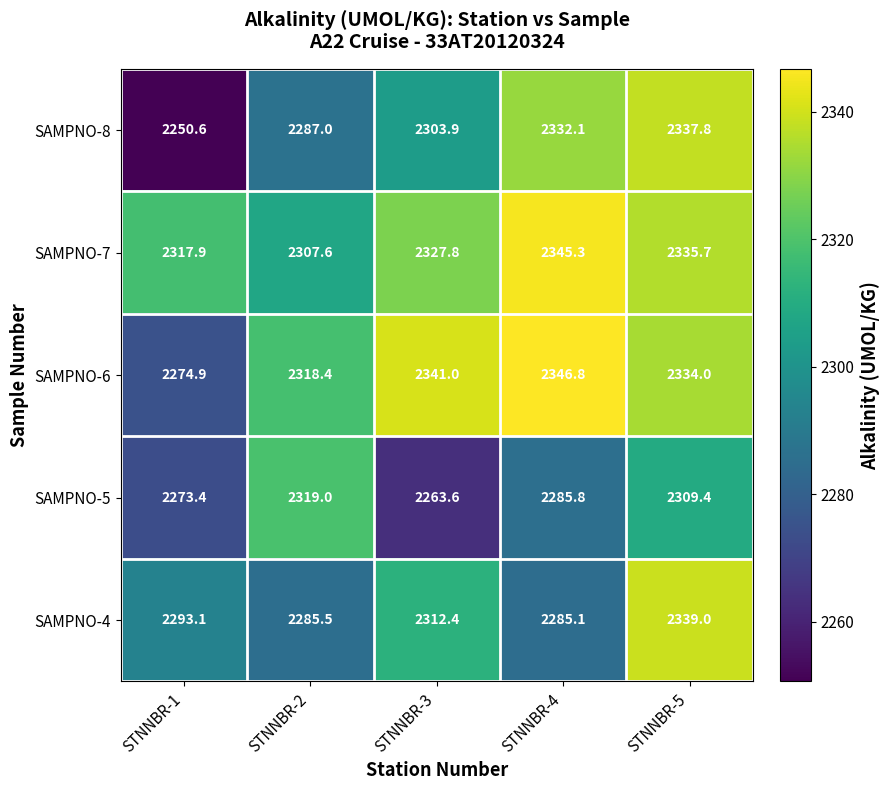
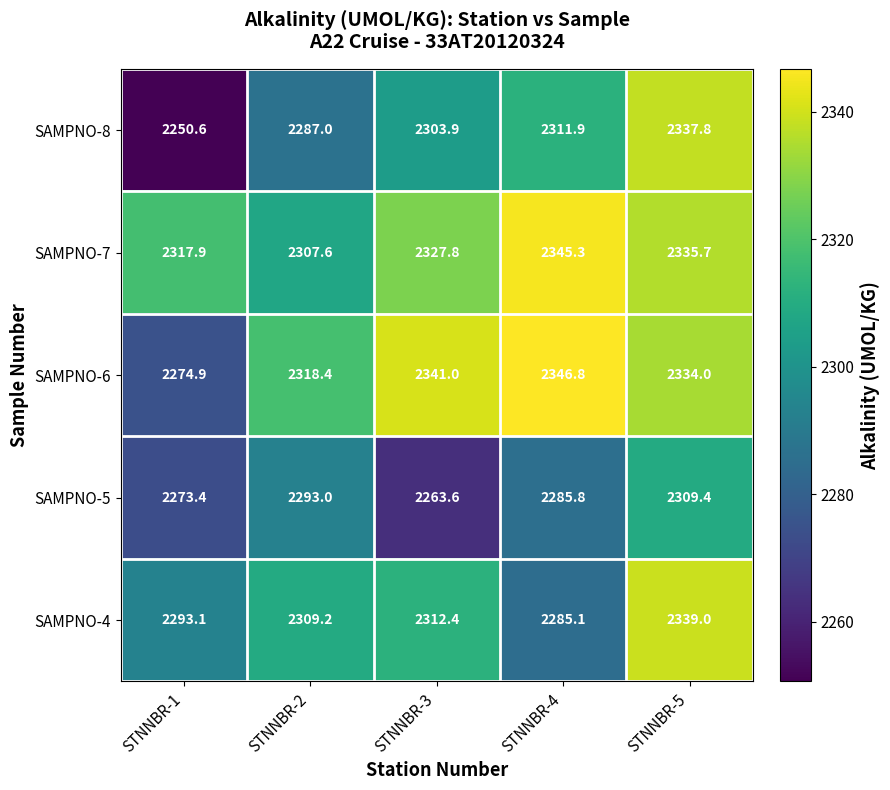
SAMPNO-8, STNNBR-4: 2332.1 -> 2311.9
SAMPNO-5, STNNBR-2: 2319.0 -> 2293.0
SAMPNO-4, STNNBR-2: 2285.5 -> 2309.2
